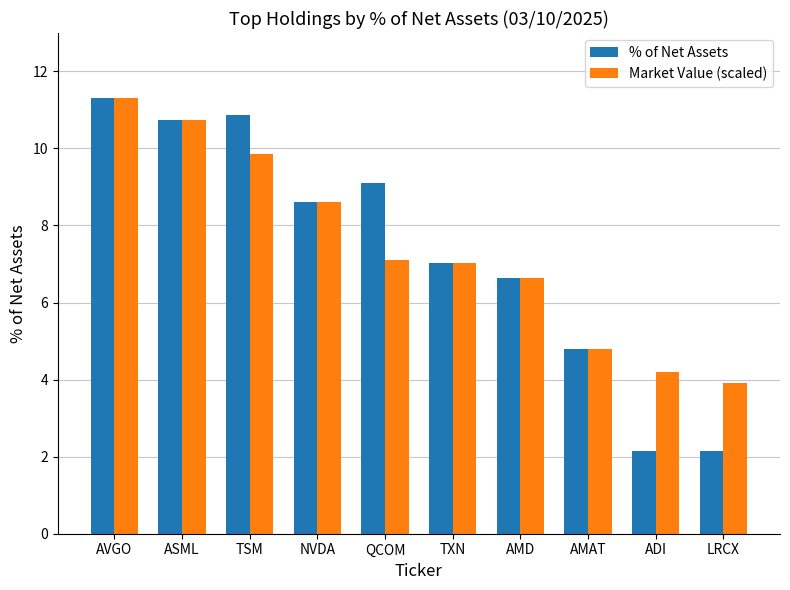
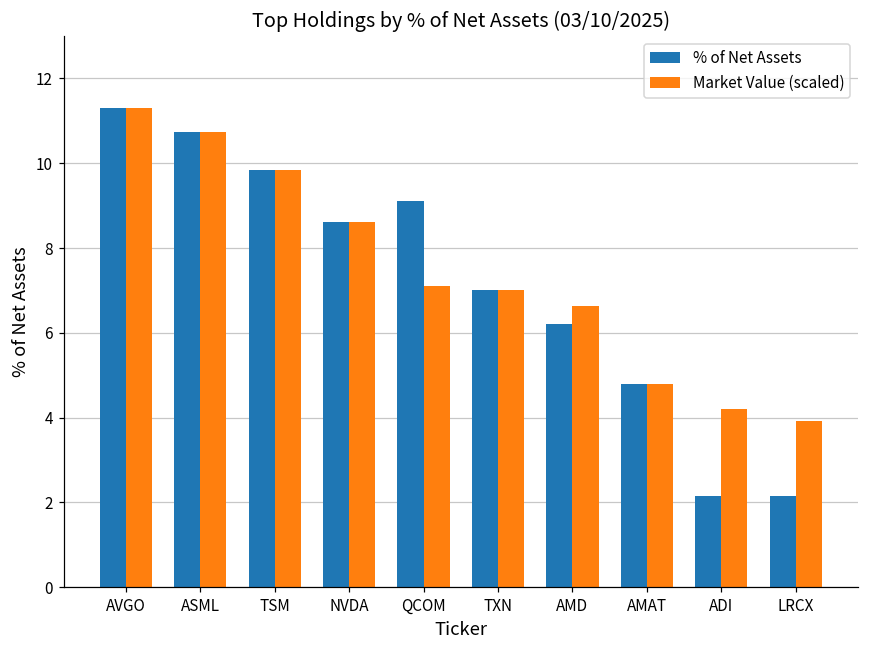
% of Net Assets, TSM: 10.9 -> 9.8
% of Net Assets, AMD: 6.6 -> 6.2
